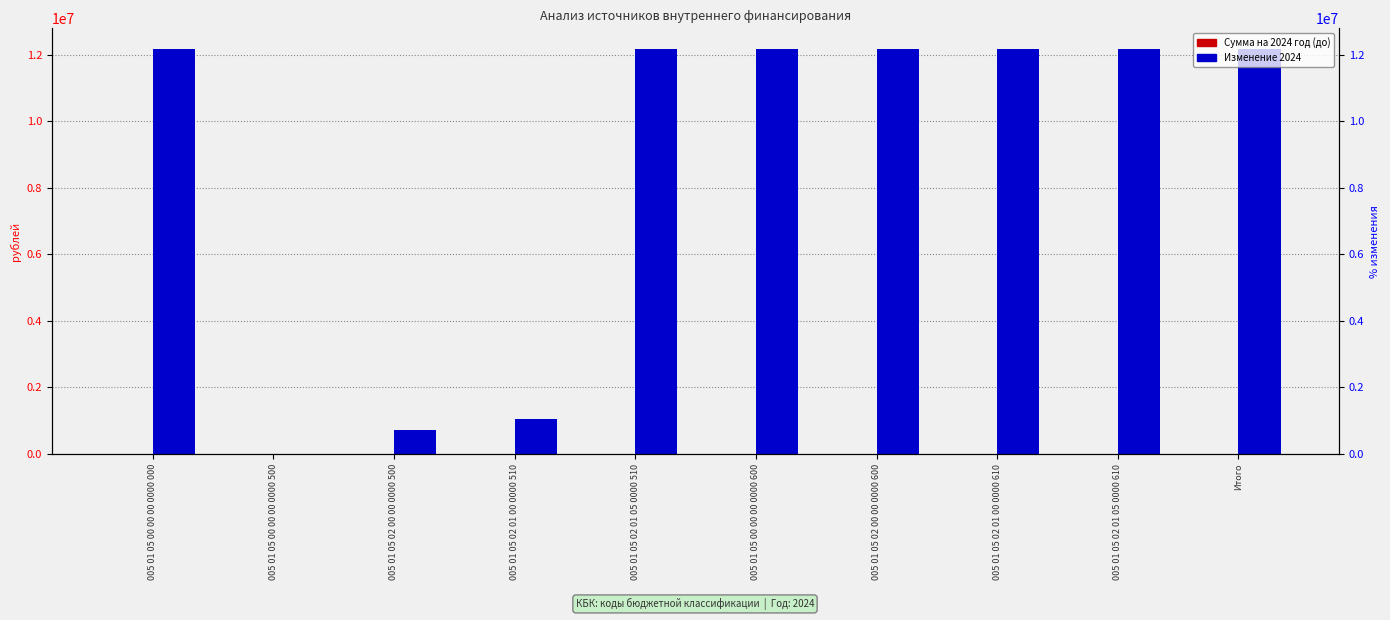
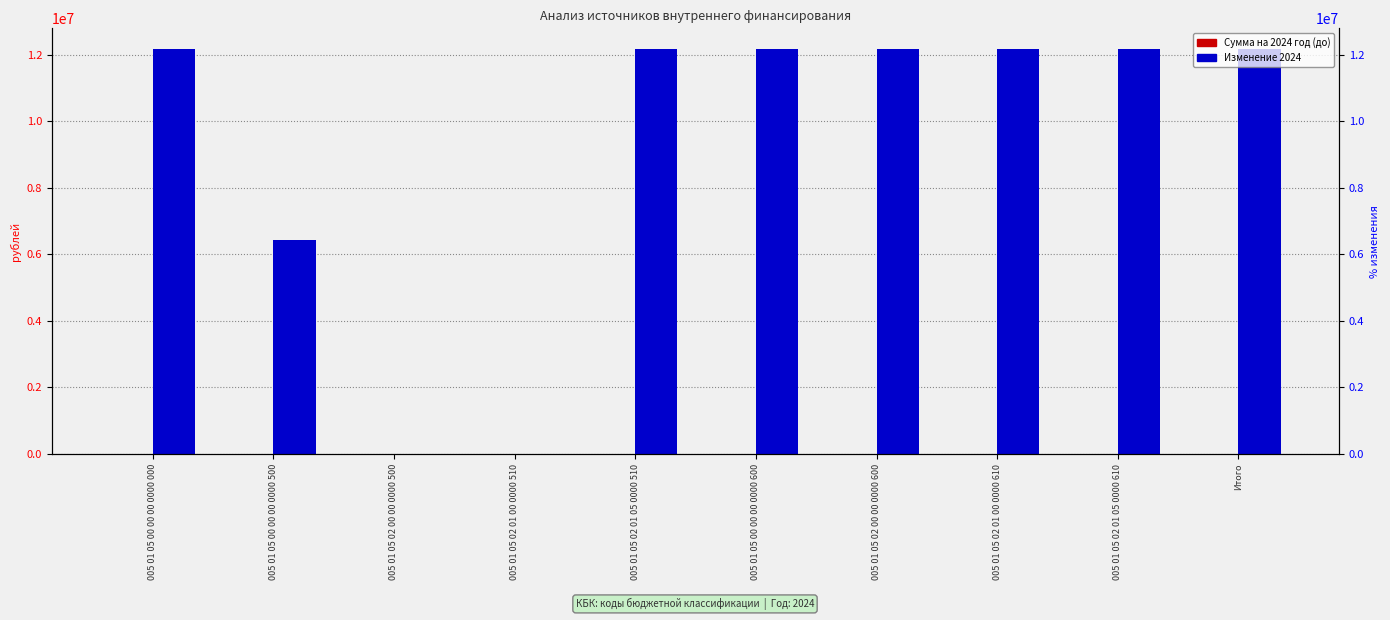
Изменение 2024, 005 01 05 00 00 00 0000 500: 0 -> 6400000
Изменение 2024, 005 01 05 02 00 00 0000 500: 700000 -> 0
Изменение 2024, 005 01 05 02 01 00 0000 510: 1000000 -> 0
